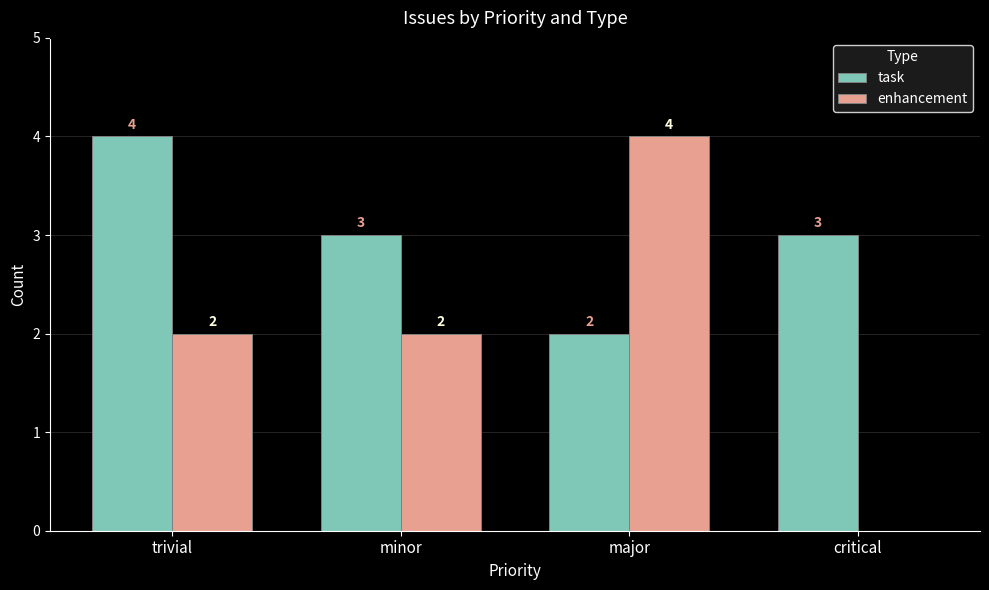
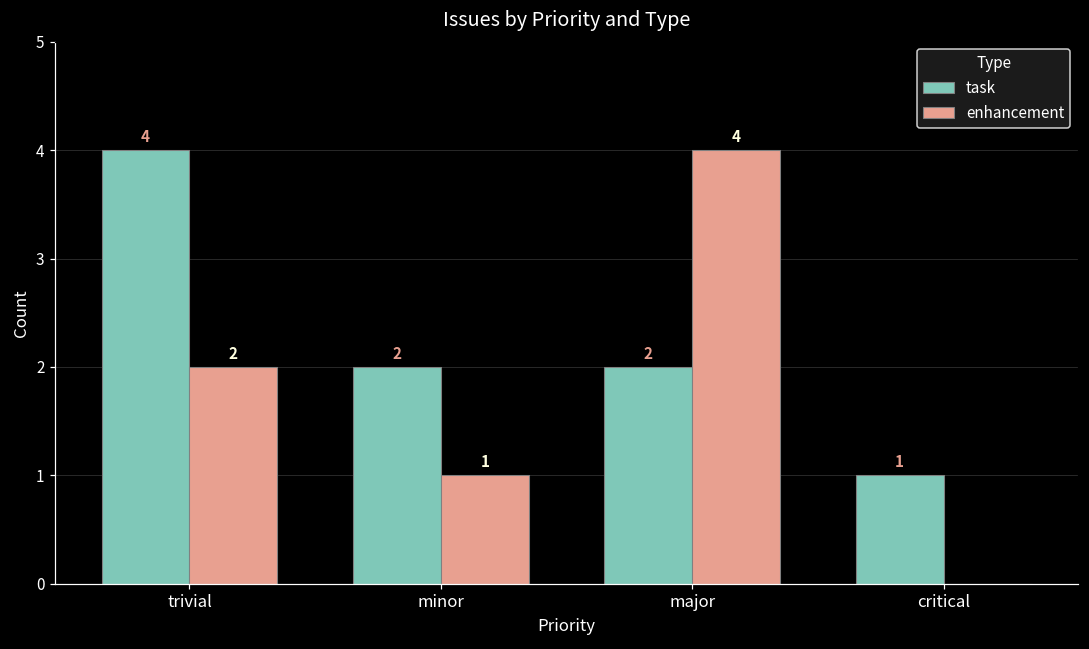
task, minor: 3 -> 2
enhancement, minor: 2 -> 1
task, critical: 3 -> 1
